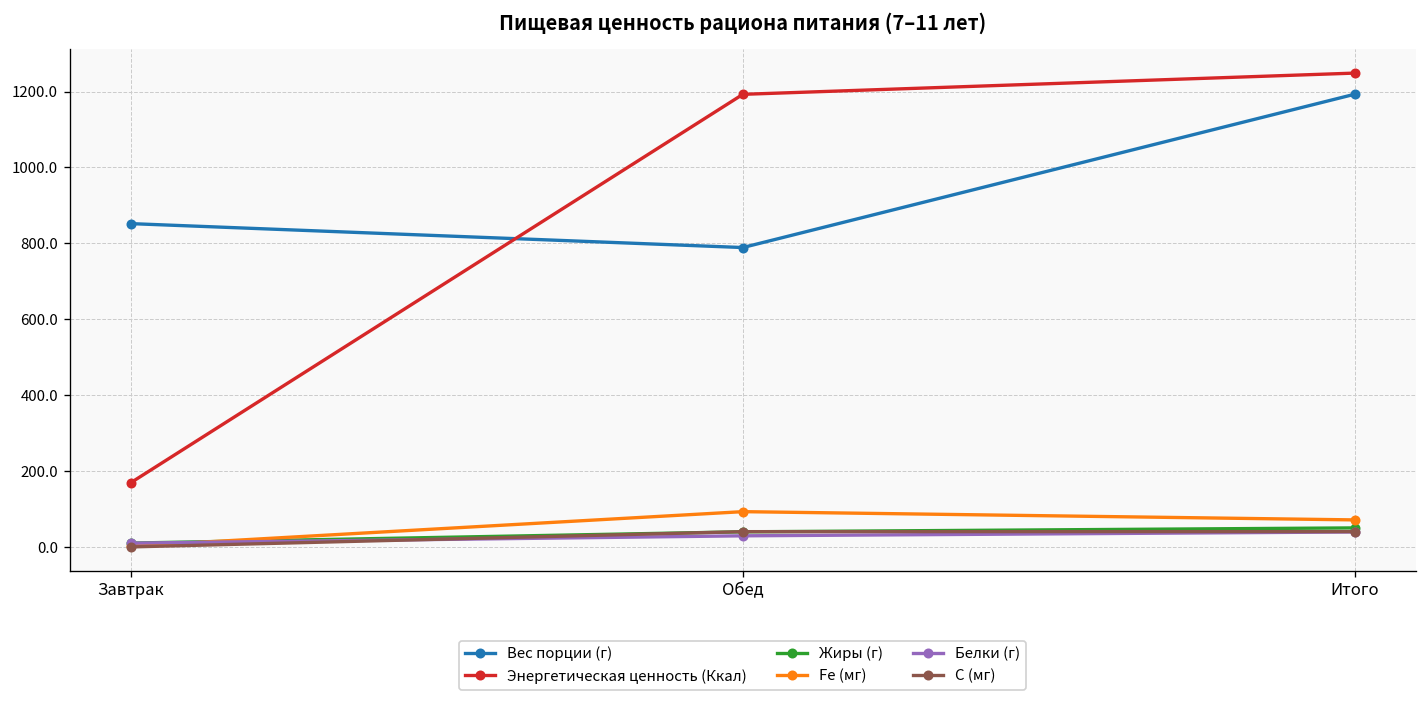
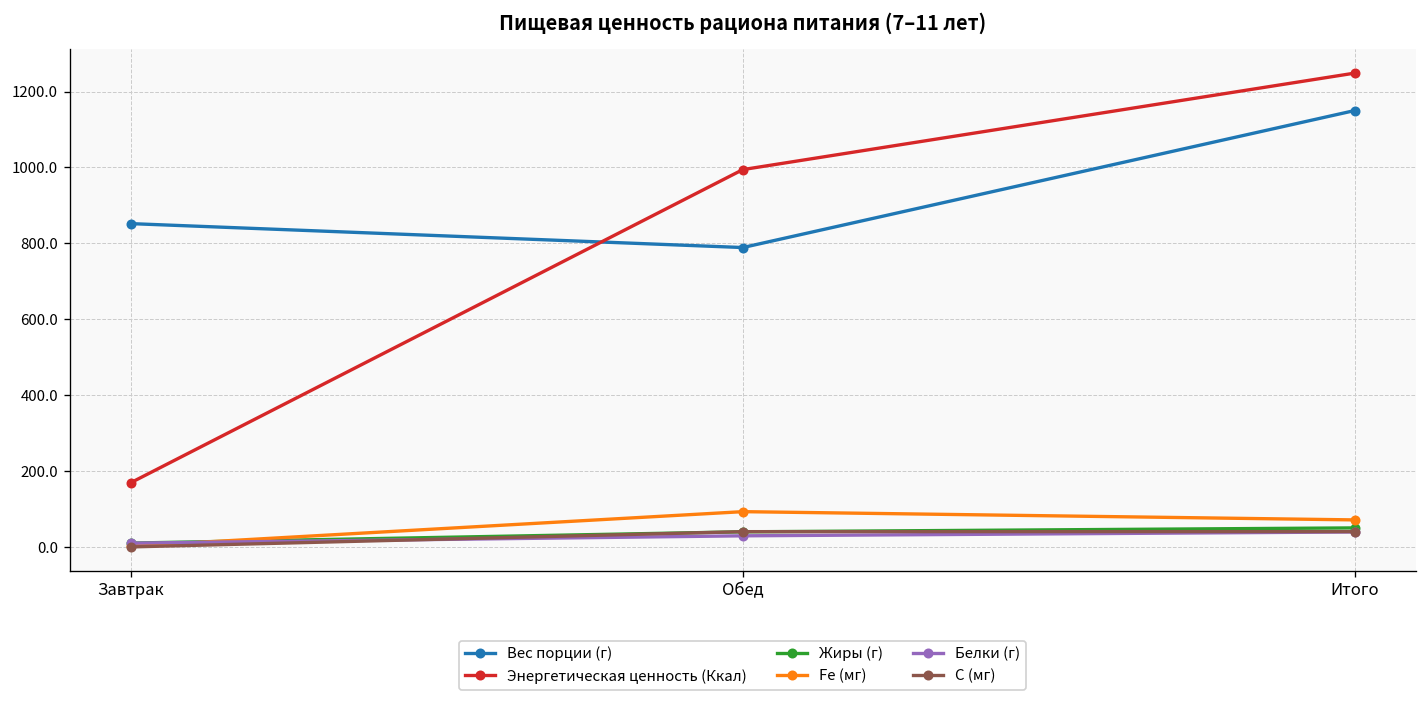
Энергетическая ценность (Ккал), Обед: 1190 -> 990
Вес порции (г), Итого: 1190 -> 1150
